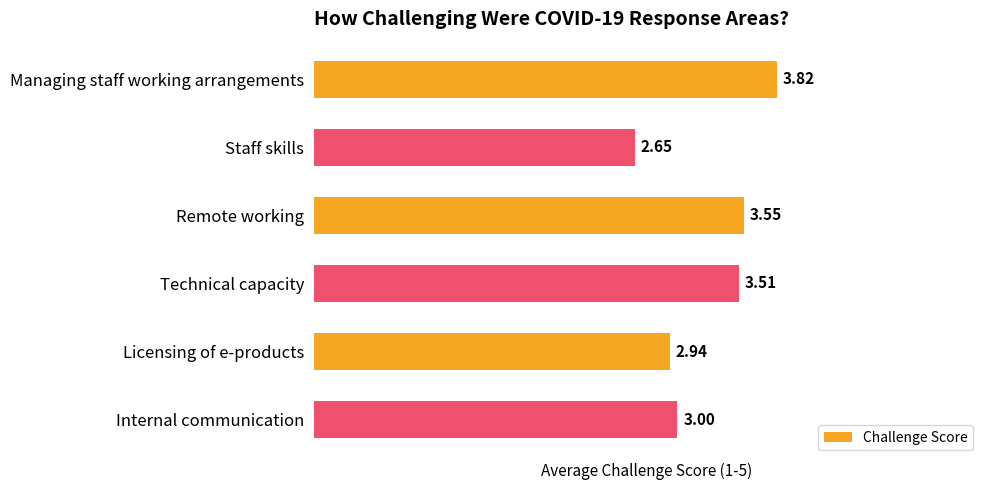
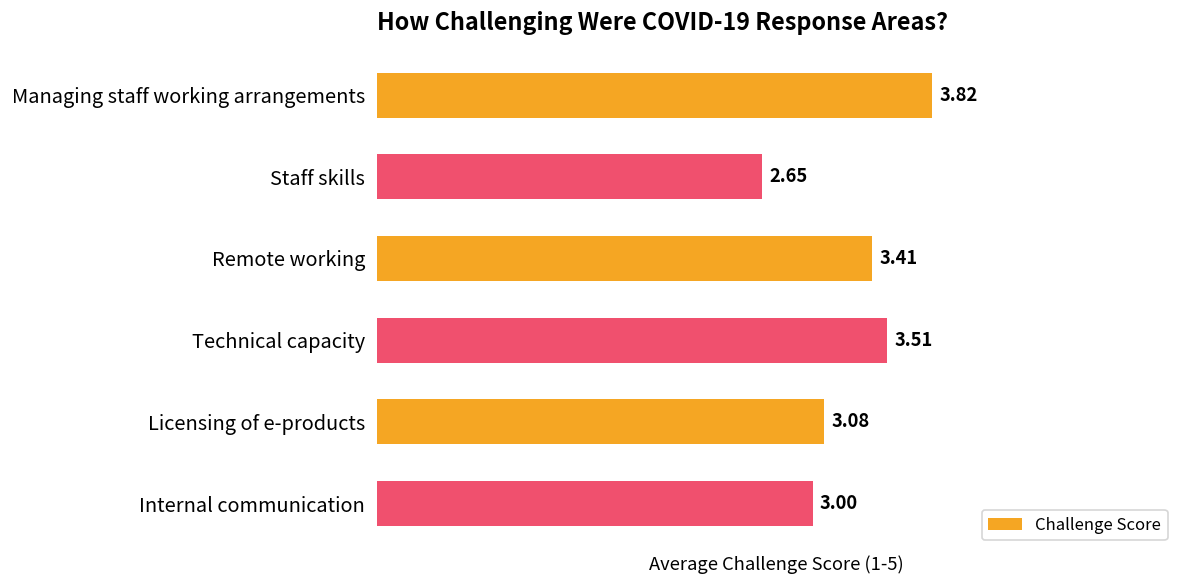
Remote working: 3.55 -> 3.41
Licensing of e-products: 2.94 -> 3.08
